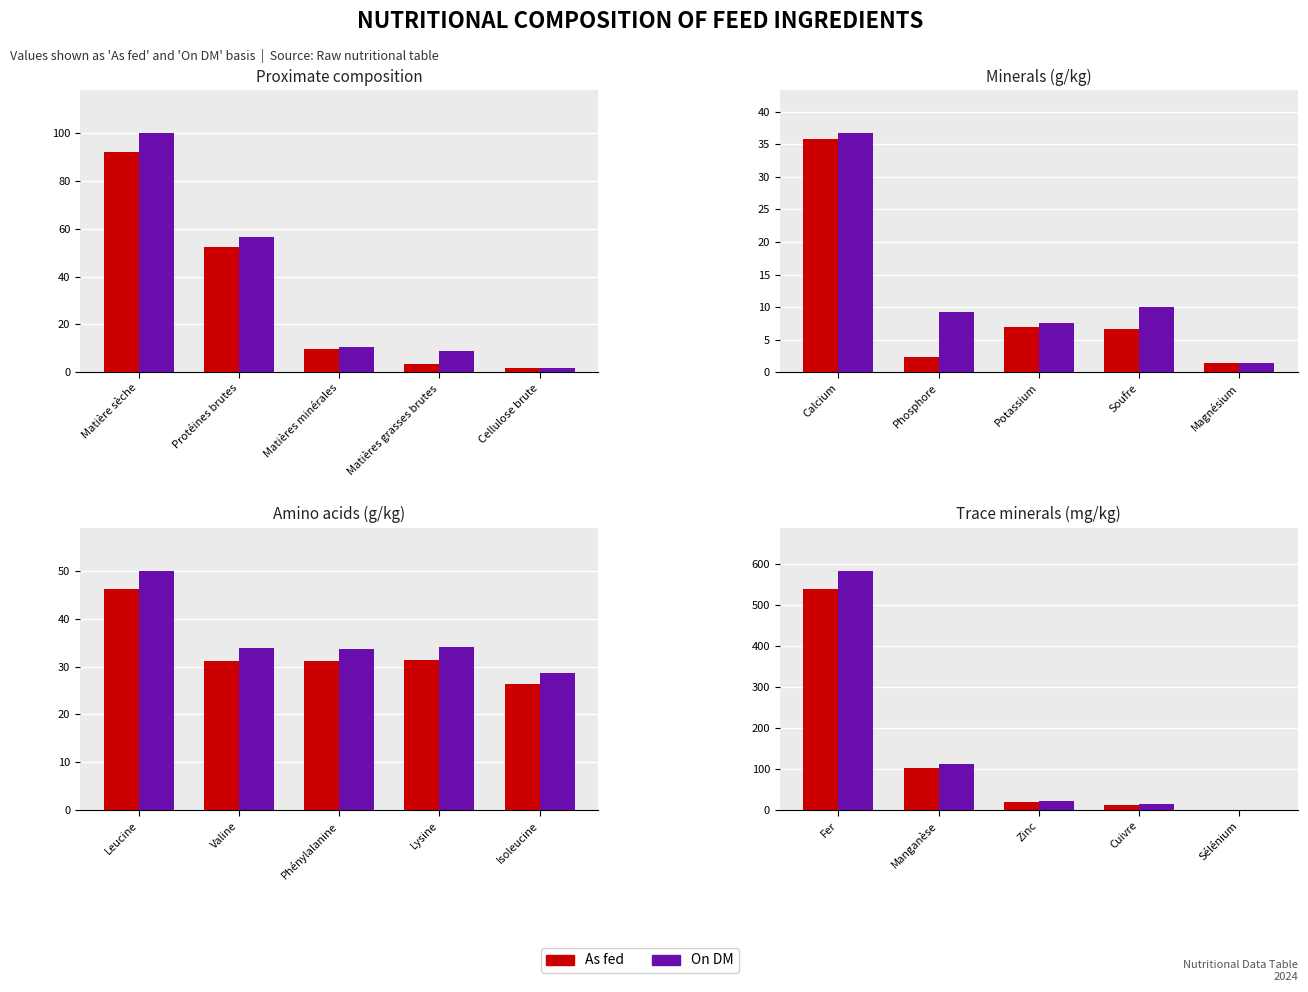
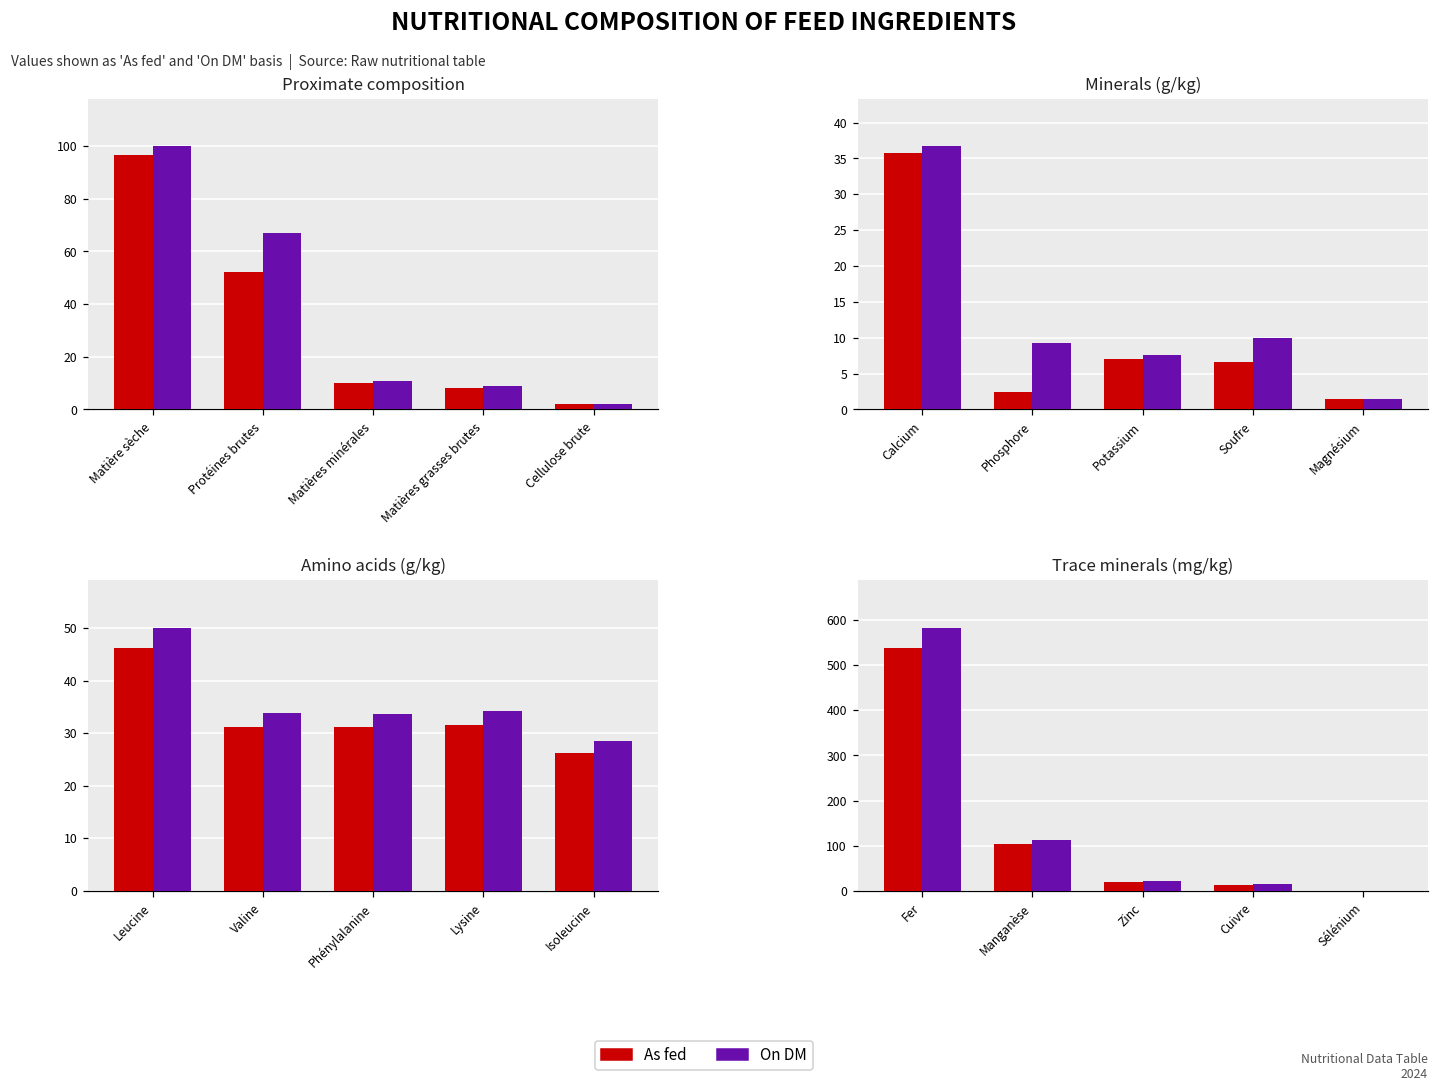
Proximate composition, As fed, Matière sèche: 92 -> 97
Proximate composition, On DM, Protéines brutes: 57 -> 67
Proximate composition, As fed, Matières grasses brutes: 3 -> 8
